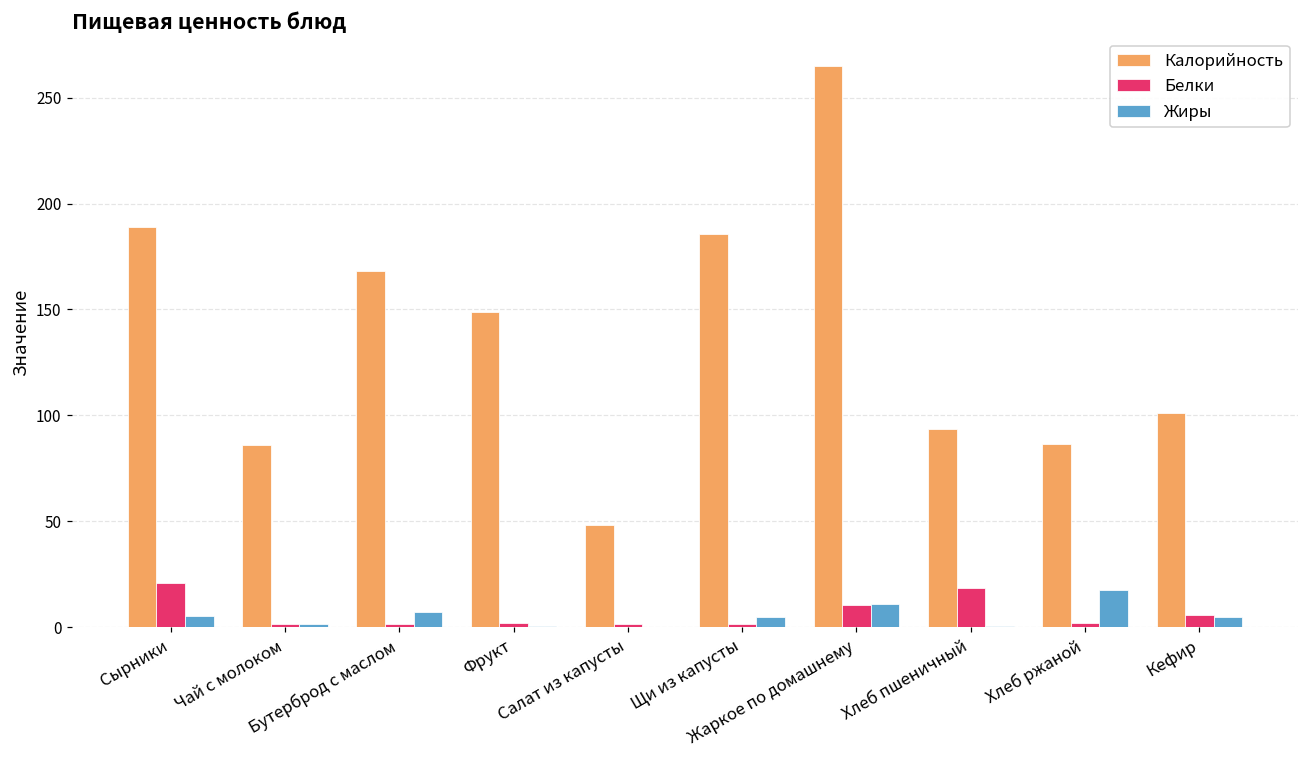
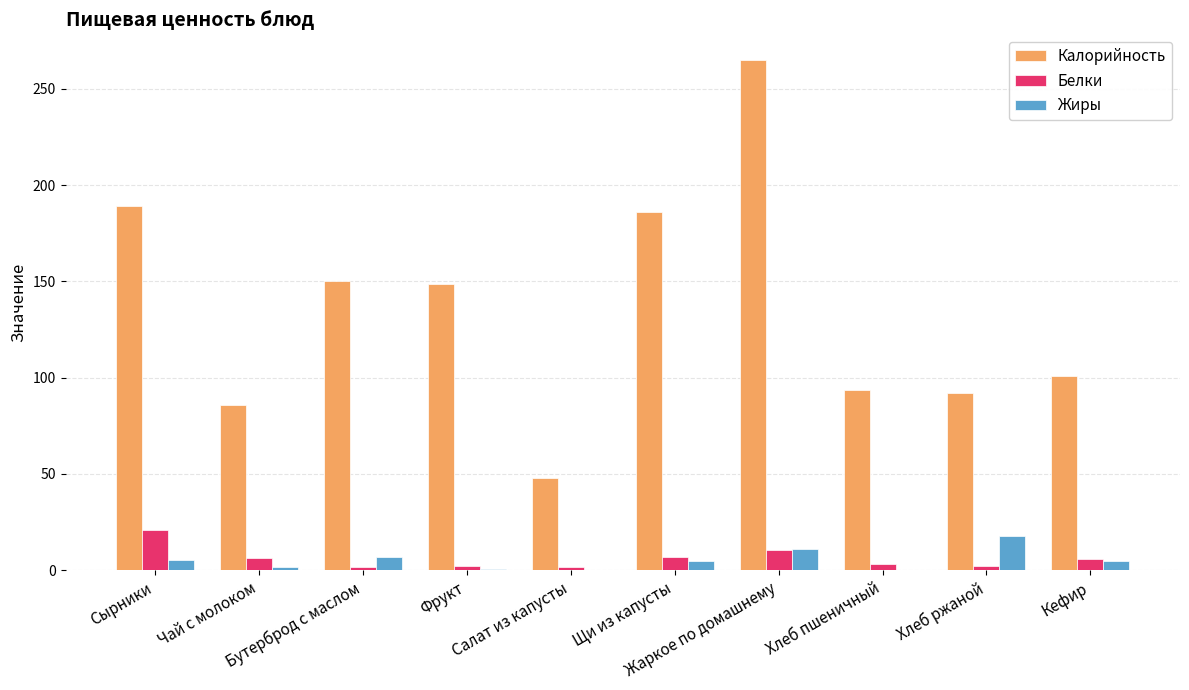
Белки, Чай с молоком: 1 -> 6
Калорийность, Бутерброд с маслом: 168 -> 150
Белки, Щи из капусты: 2 -> 7
Белки, Хлеб пшеничный: 19 -> 3
Калорийность, Хлеб ржаной: 87 -> 92
